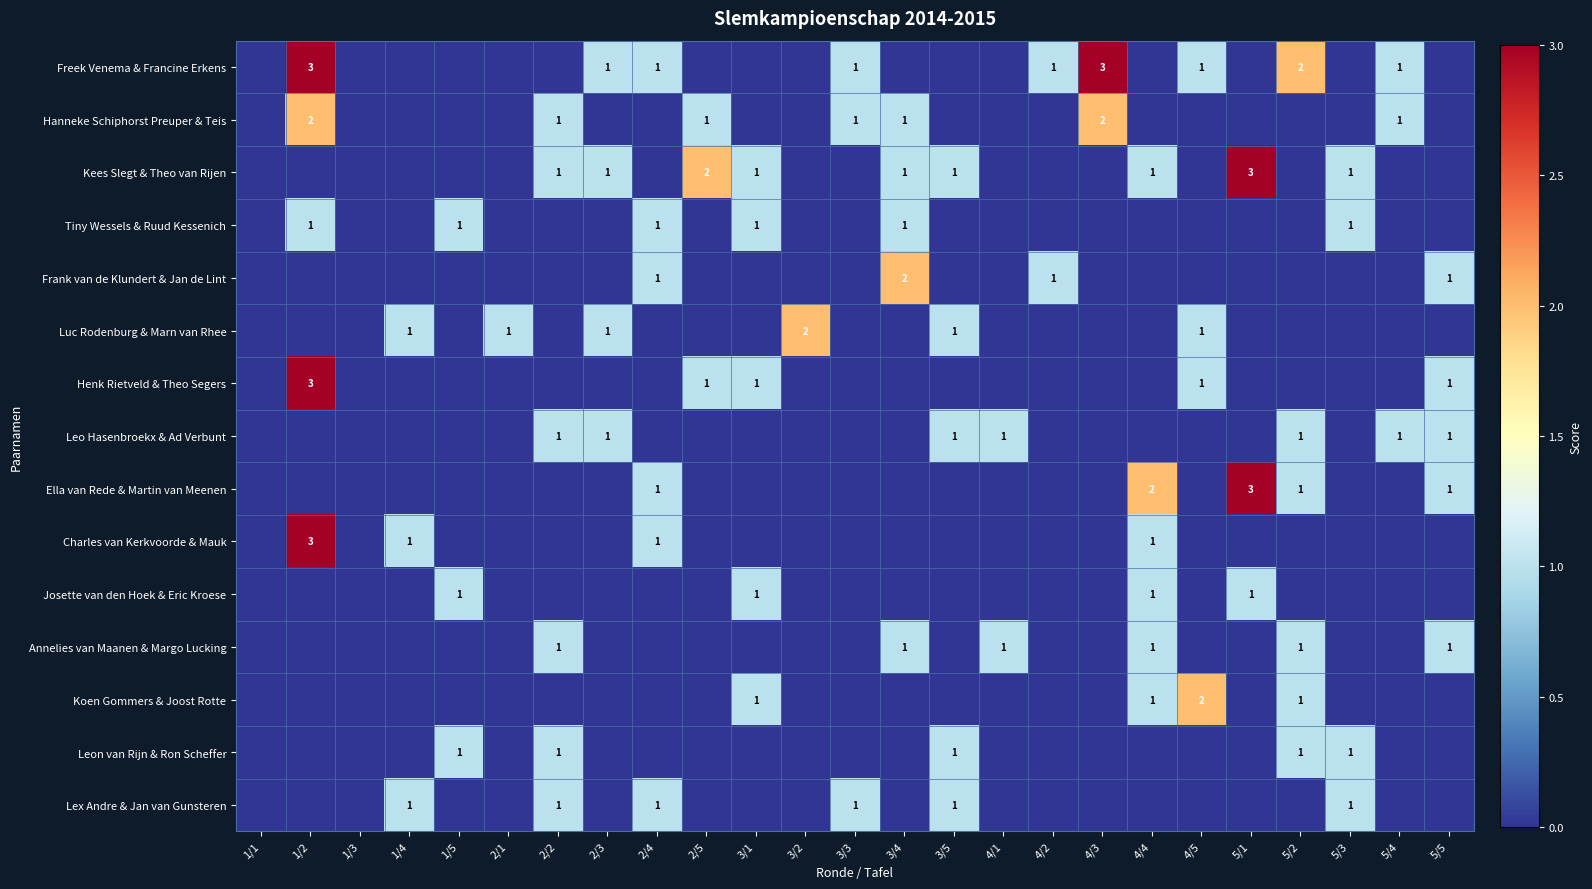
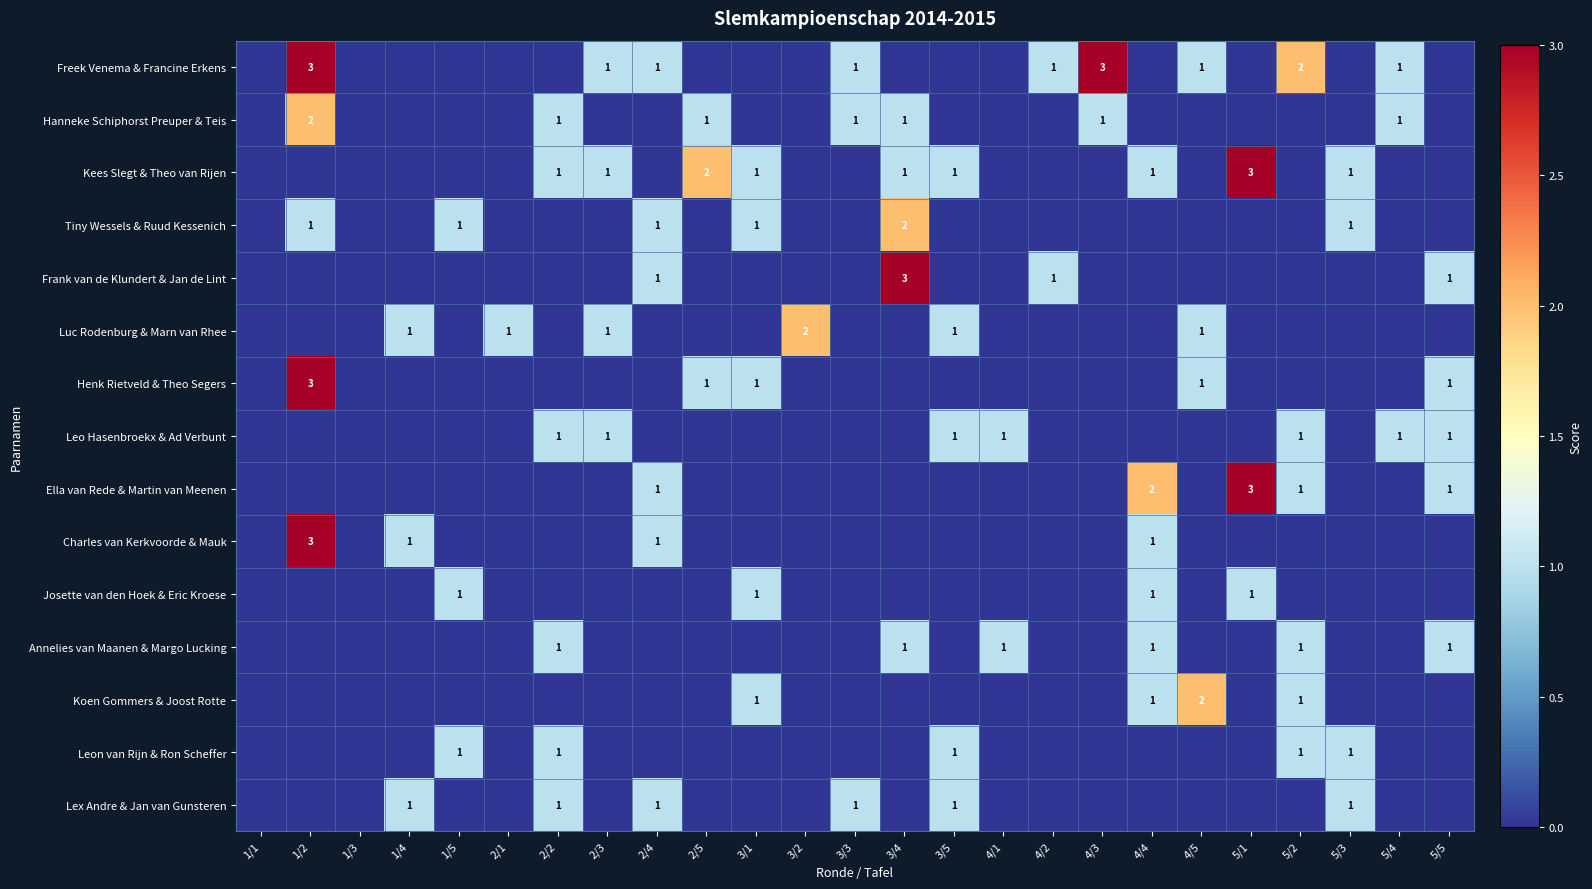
Hanneke Schiphorst Preuper & Teis, 4/3: 2 -> 1
Tiny Wessels & Ruud Kessenich, 3/4: 1 -> 2
Frank van de Klundert & Jan de Lint, 3/4: 2 -> 3
